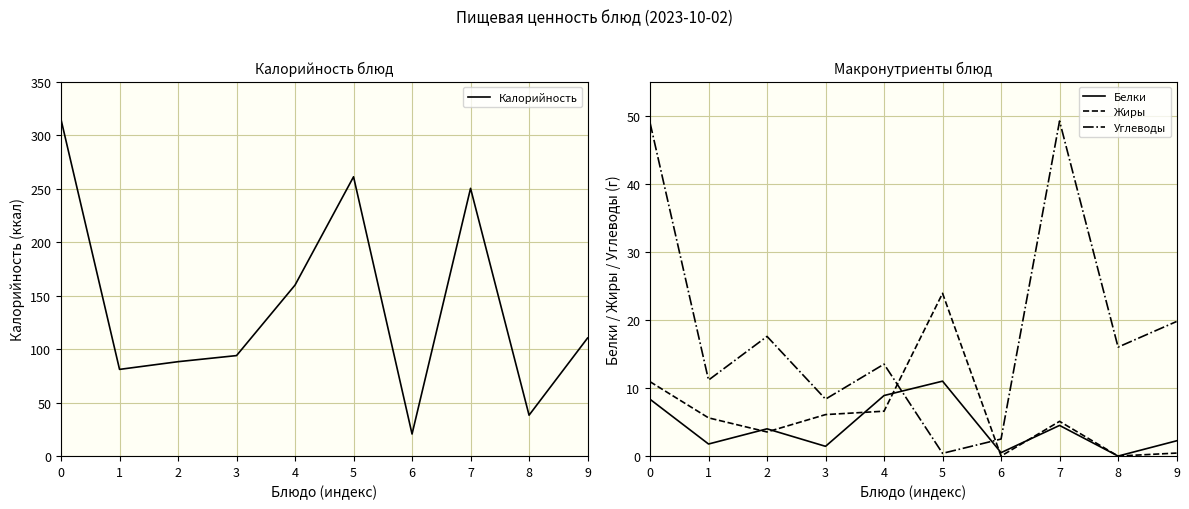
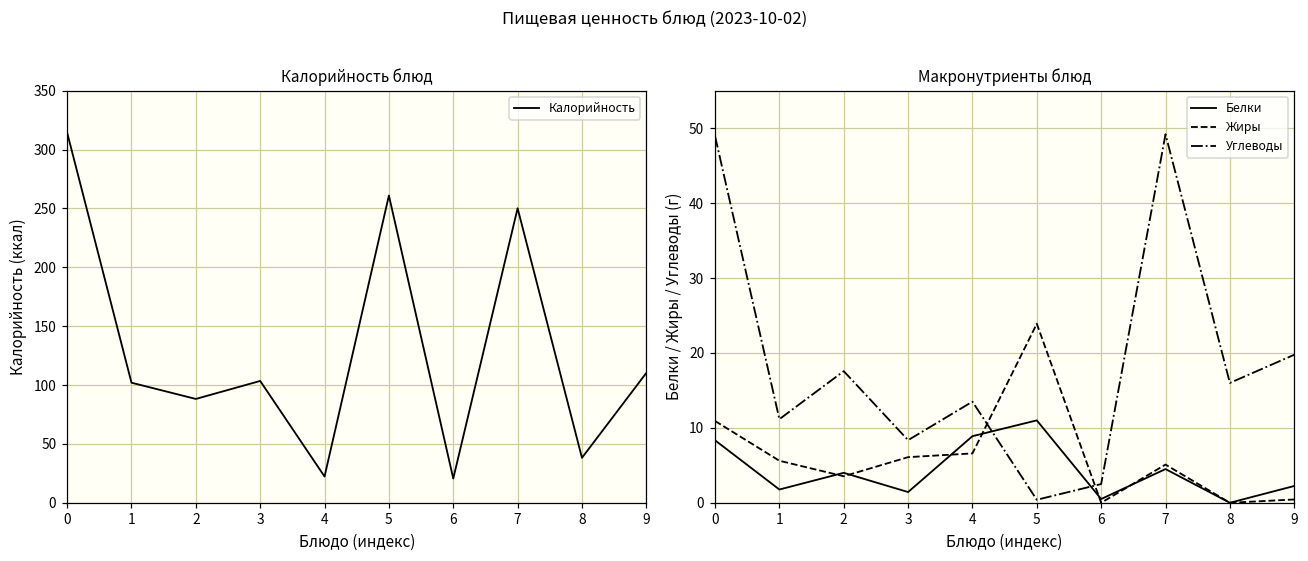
Калорийность блюд, 1: 81 -> 102
Калорийность блюд, 3: 94 -> 104
Калорийность блюд, 4: 160 -> 22
